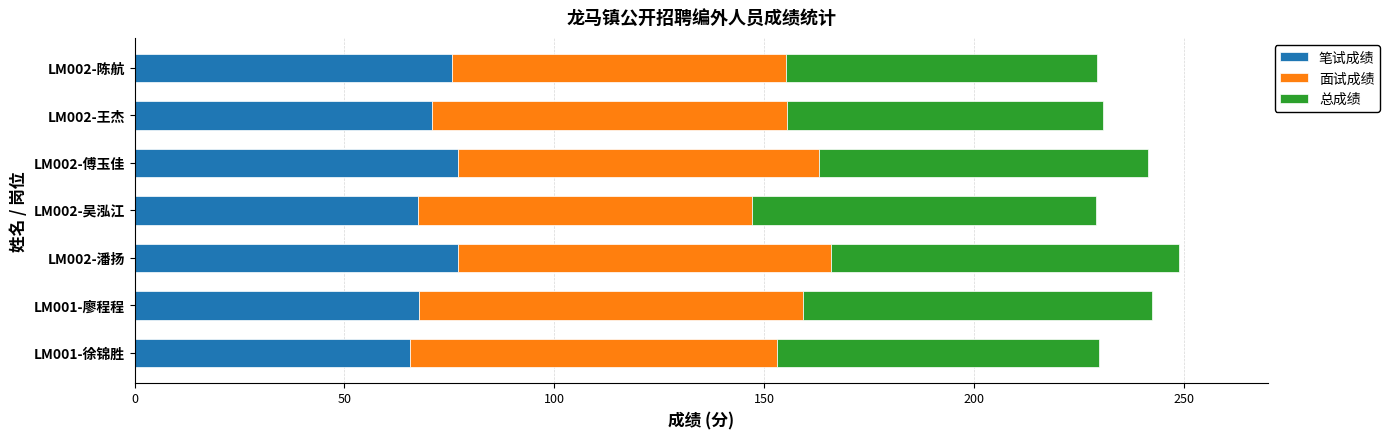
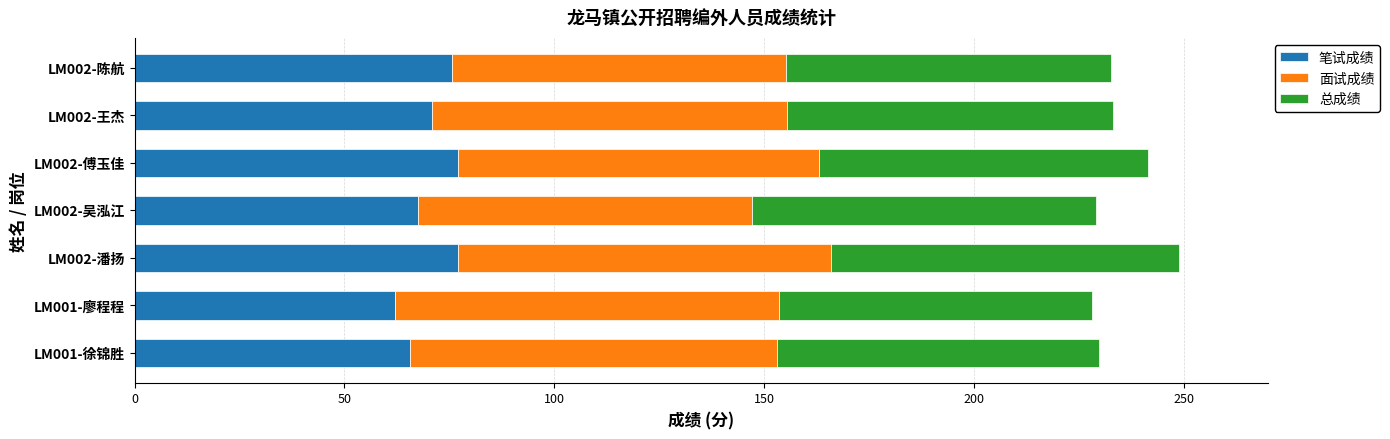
总成绩, LM002-陈航: 74 -> 78
总成绩, LM002-王杰: 75 -> 78
笔试成绩, LM001-廖程程: 68 -> 62
总成绩, LM001-廖程程: 83 -> 75
